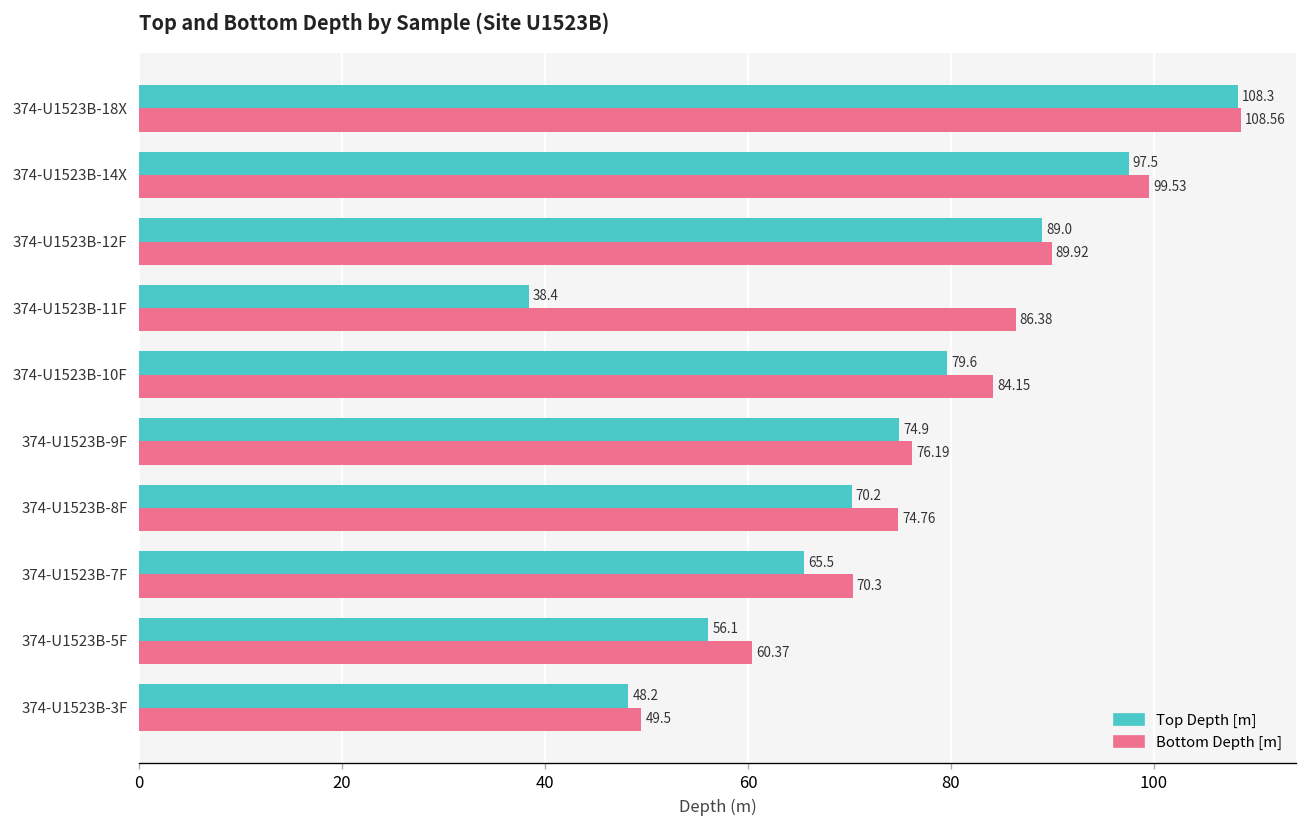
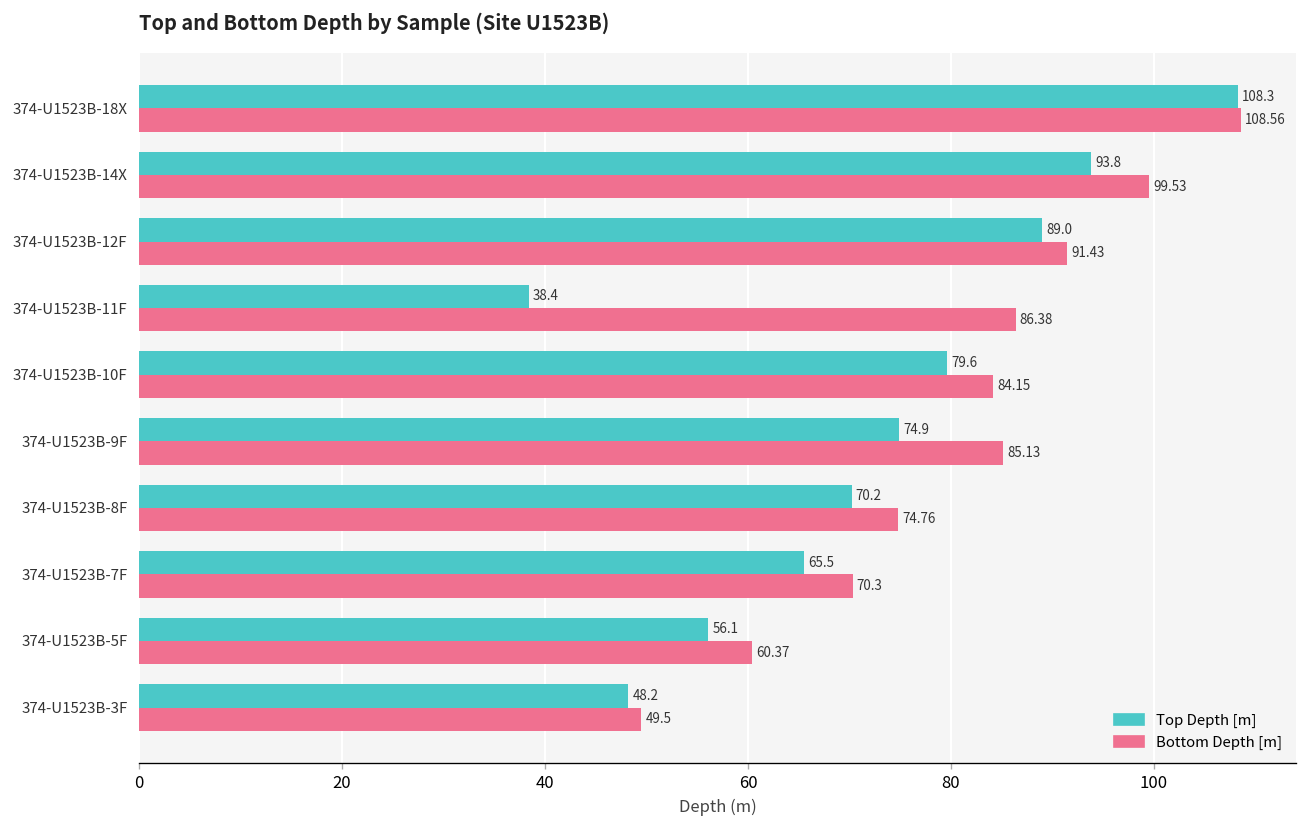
Top Depth [m], 374-U1523B-14X: 97.5 -> 93.8
Bottom Depth [m], 374-U1523B-12F: 89.92 -> 91.43
Bottom Depth [m], 374-U1523B-9F: 76.19 -> 85.13
